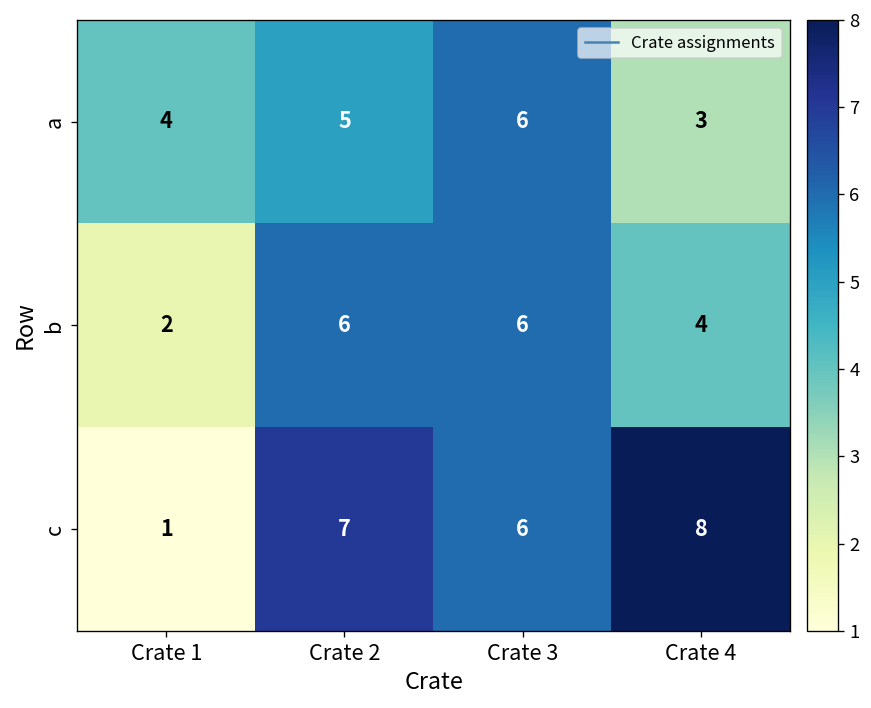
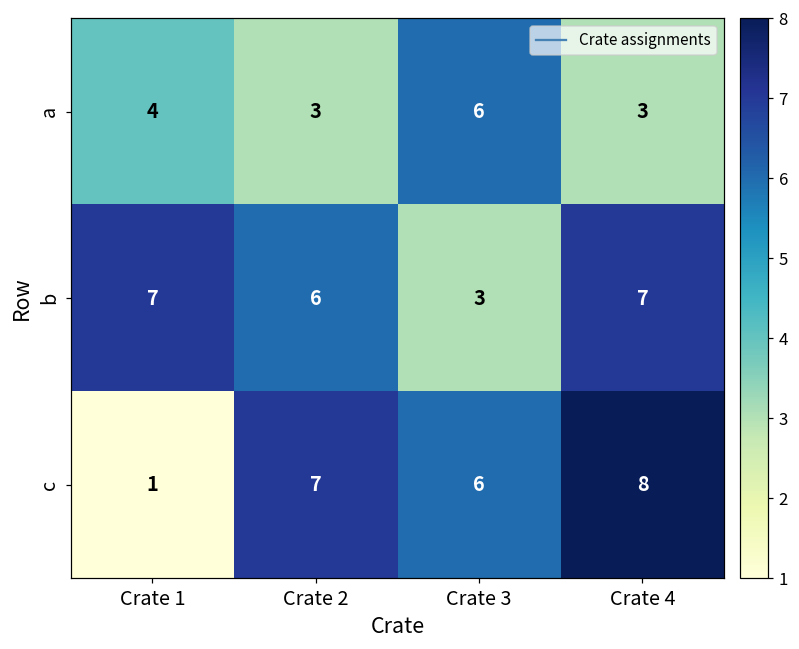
a, Crate 2: 5 -> 3
b, Crate 1: 2 -> 7
b, Crate 3: 6 -> 3
b, Crate 4: 4 -> 7
